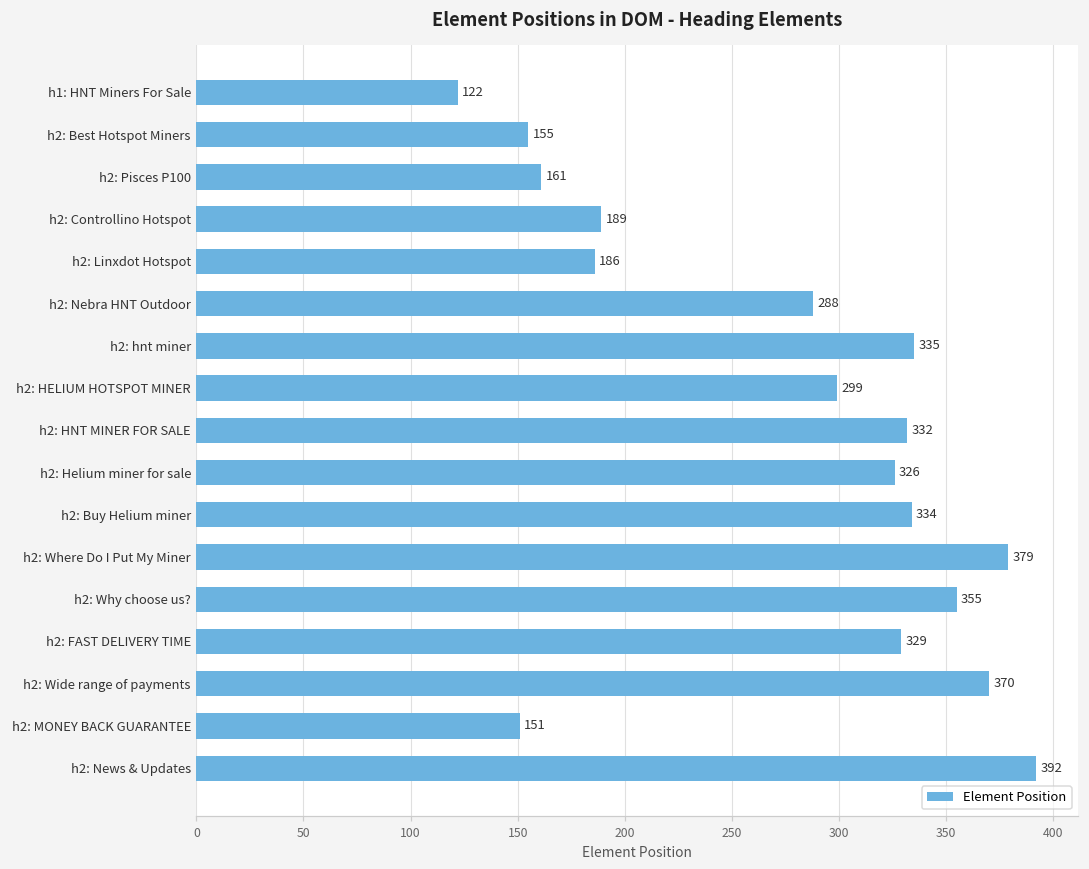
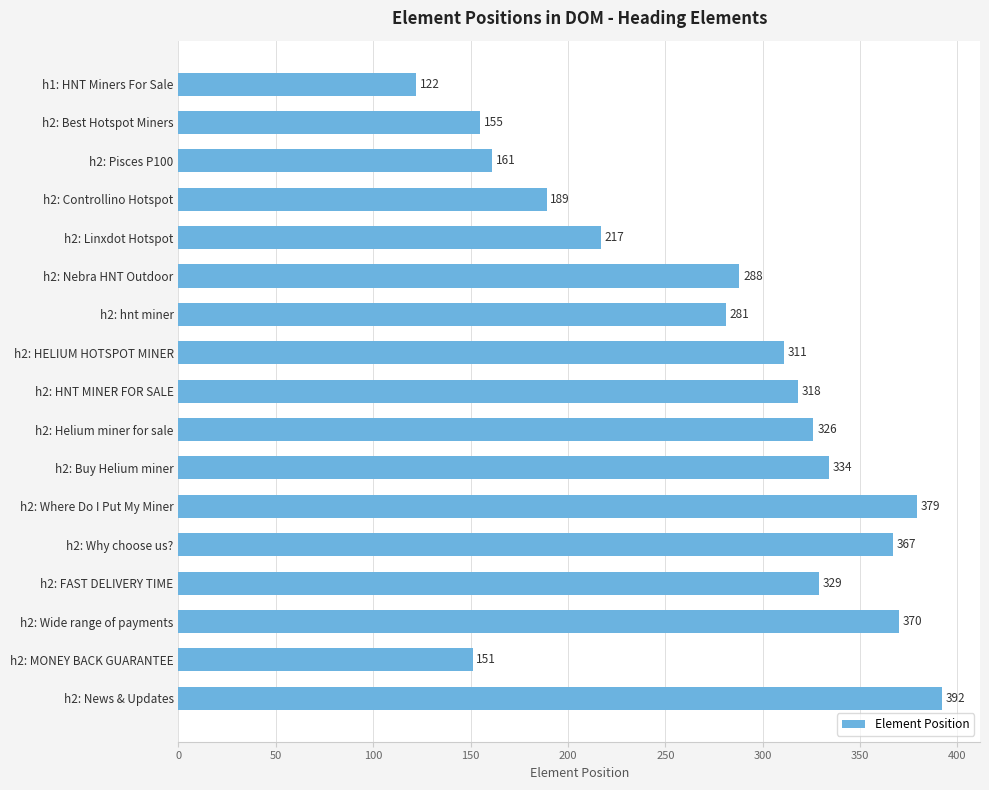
h2: Linxdot Hotspot: 186 -> 217
h2: hnt miner: 335 -> 281
h2: HELIUM HOTSPOT MINER: 299 -> 311
h2: HNT MINER FOR SALE: 332 -> 318
h2: Why choose us?: 355 -> 367
